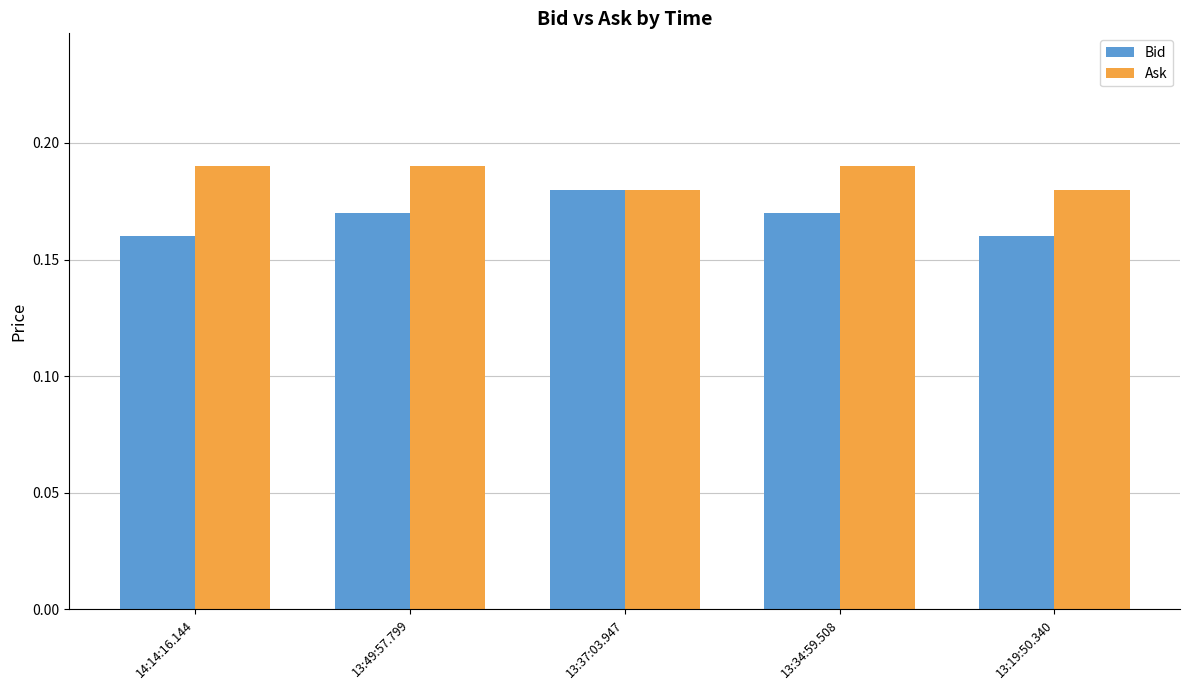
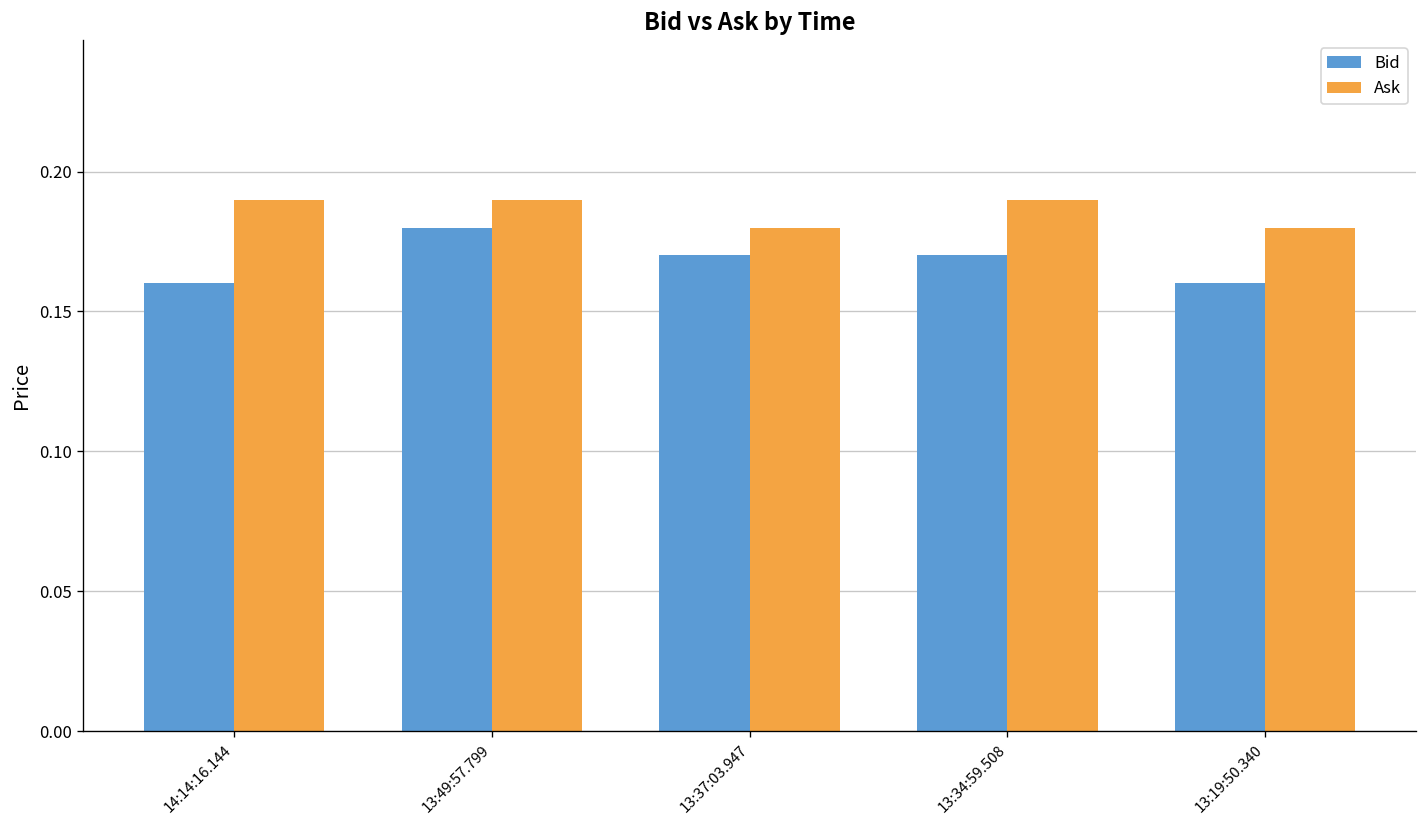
Bid, 13:49:57.799: 0.17 -> 0.18
Bid, 13:37:03.947: 0.18 -> 0.17
